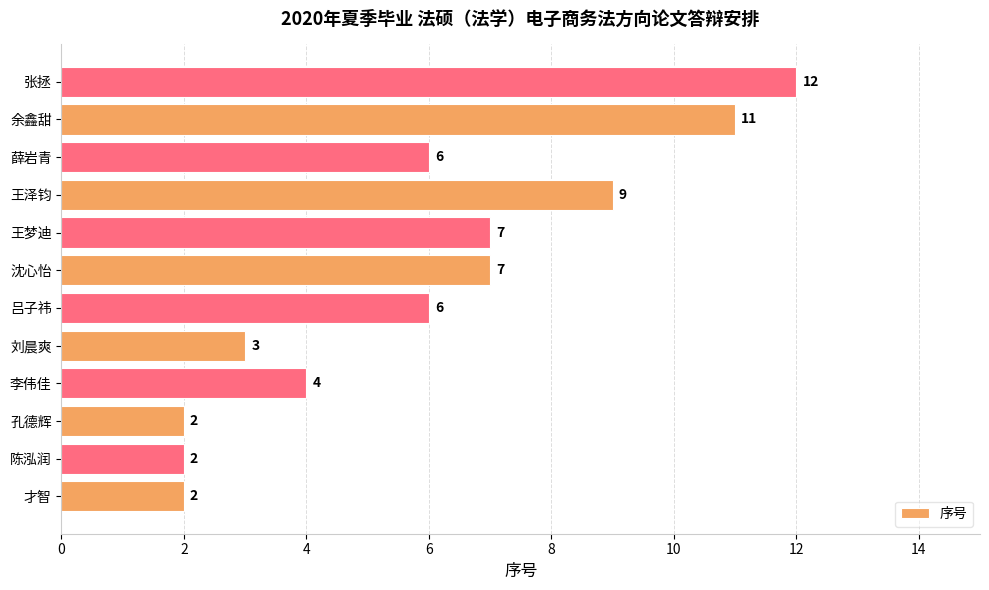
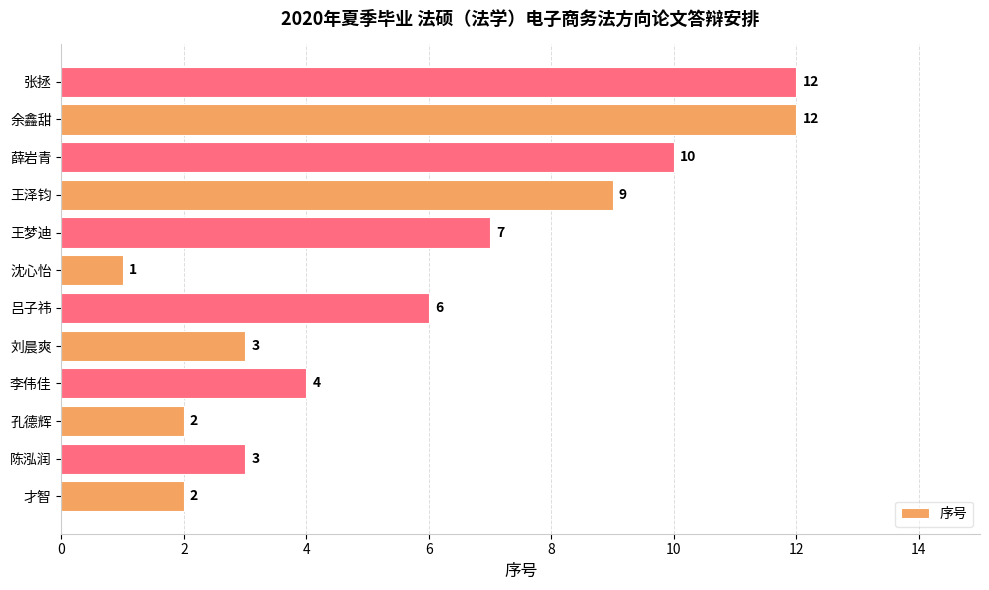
余鑫甜: 11 -> 12
薛岩青: 6 -> 10
沈心怡: 7 -> 1
陈泓润: 2 -> 3
